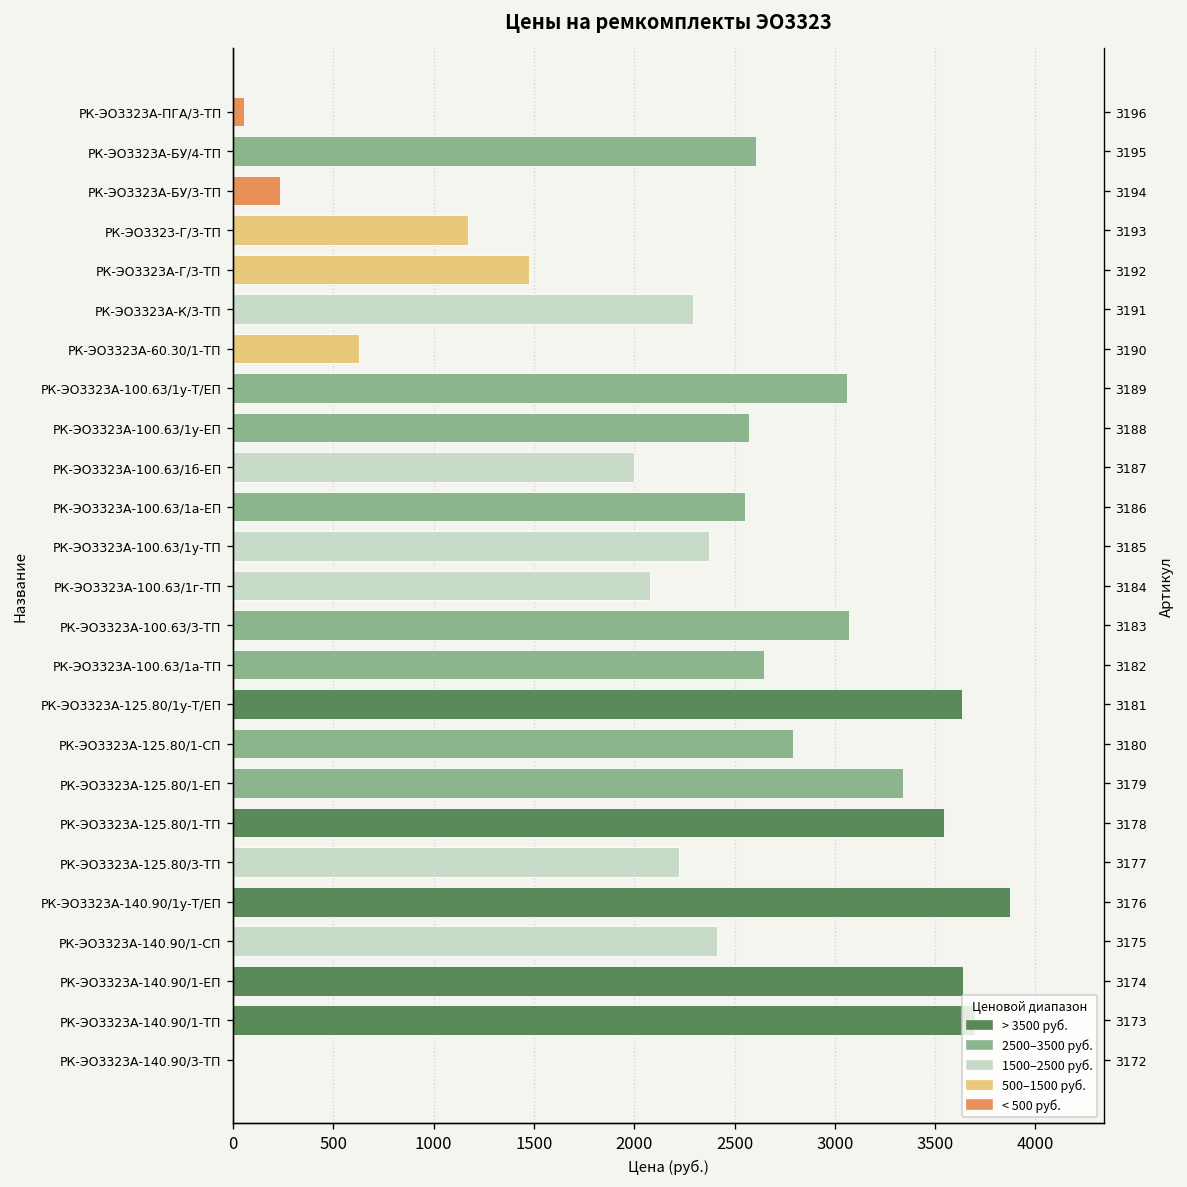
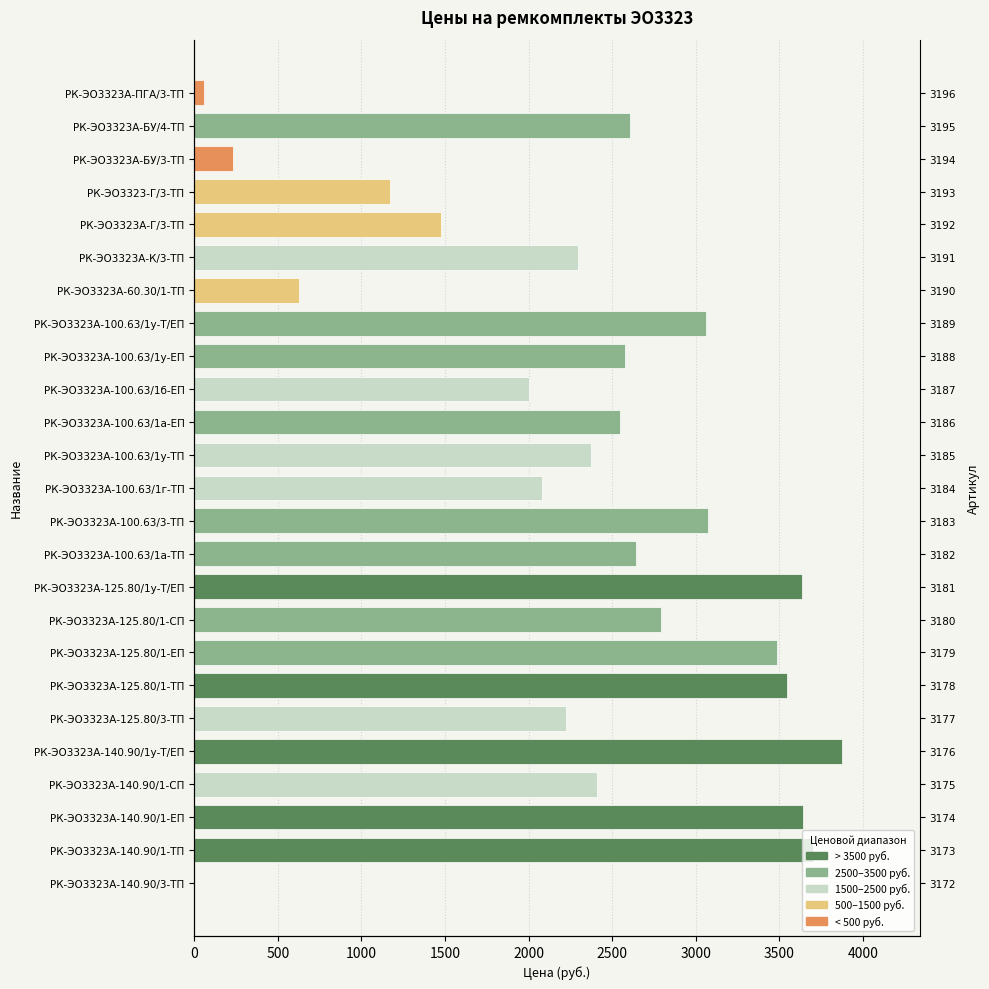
РК-ЭО3323А-125.80/1-ЕП: 3340 -> 3490
